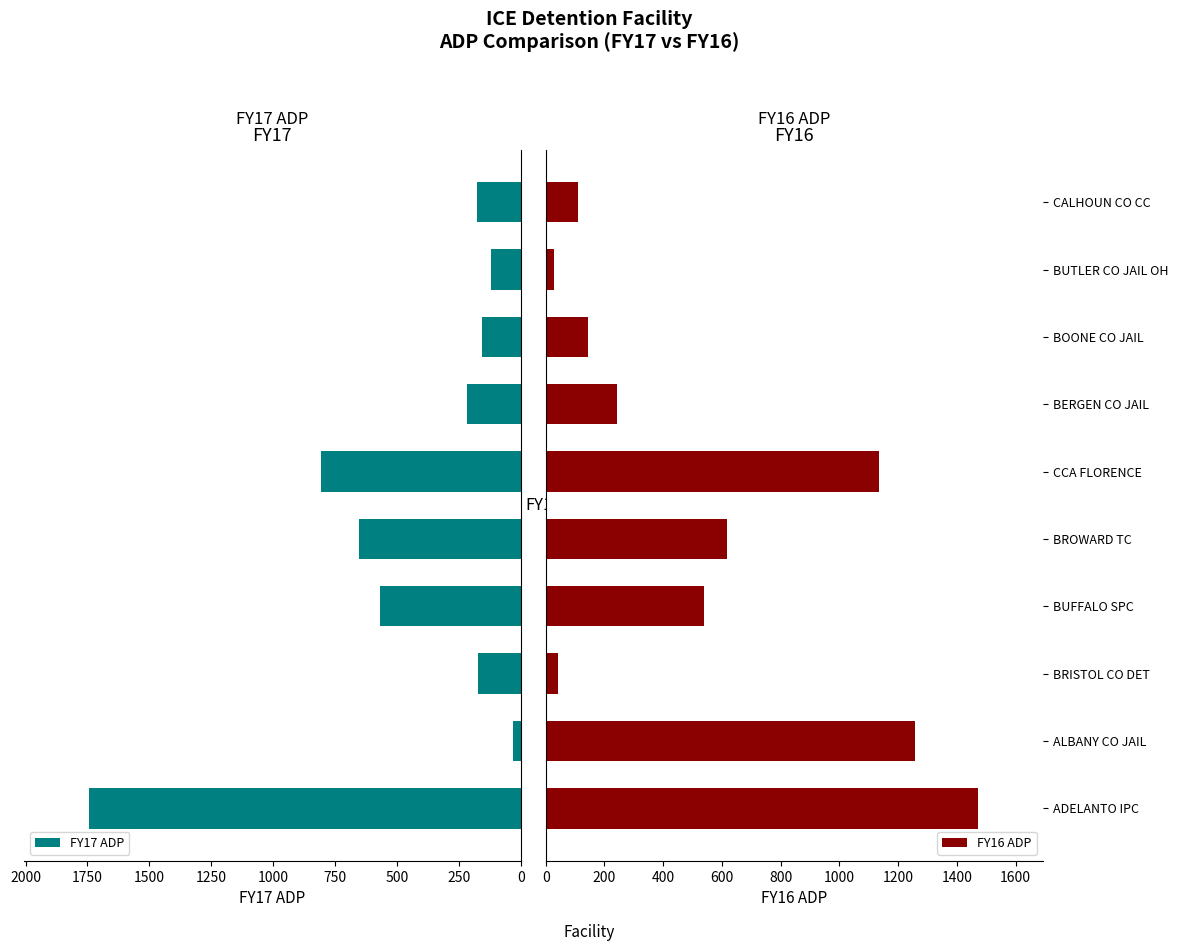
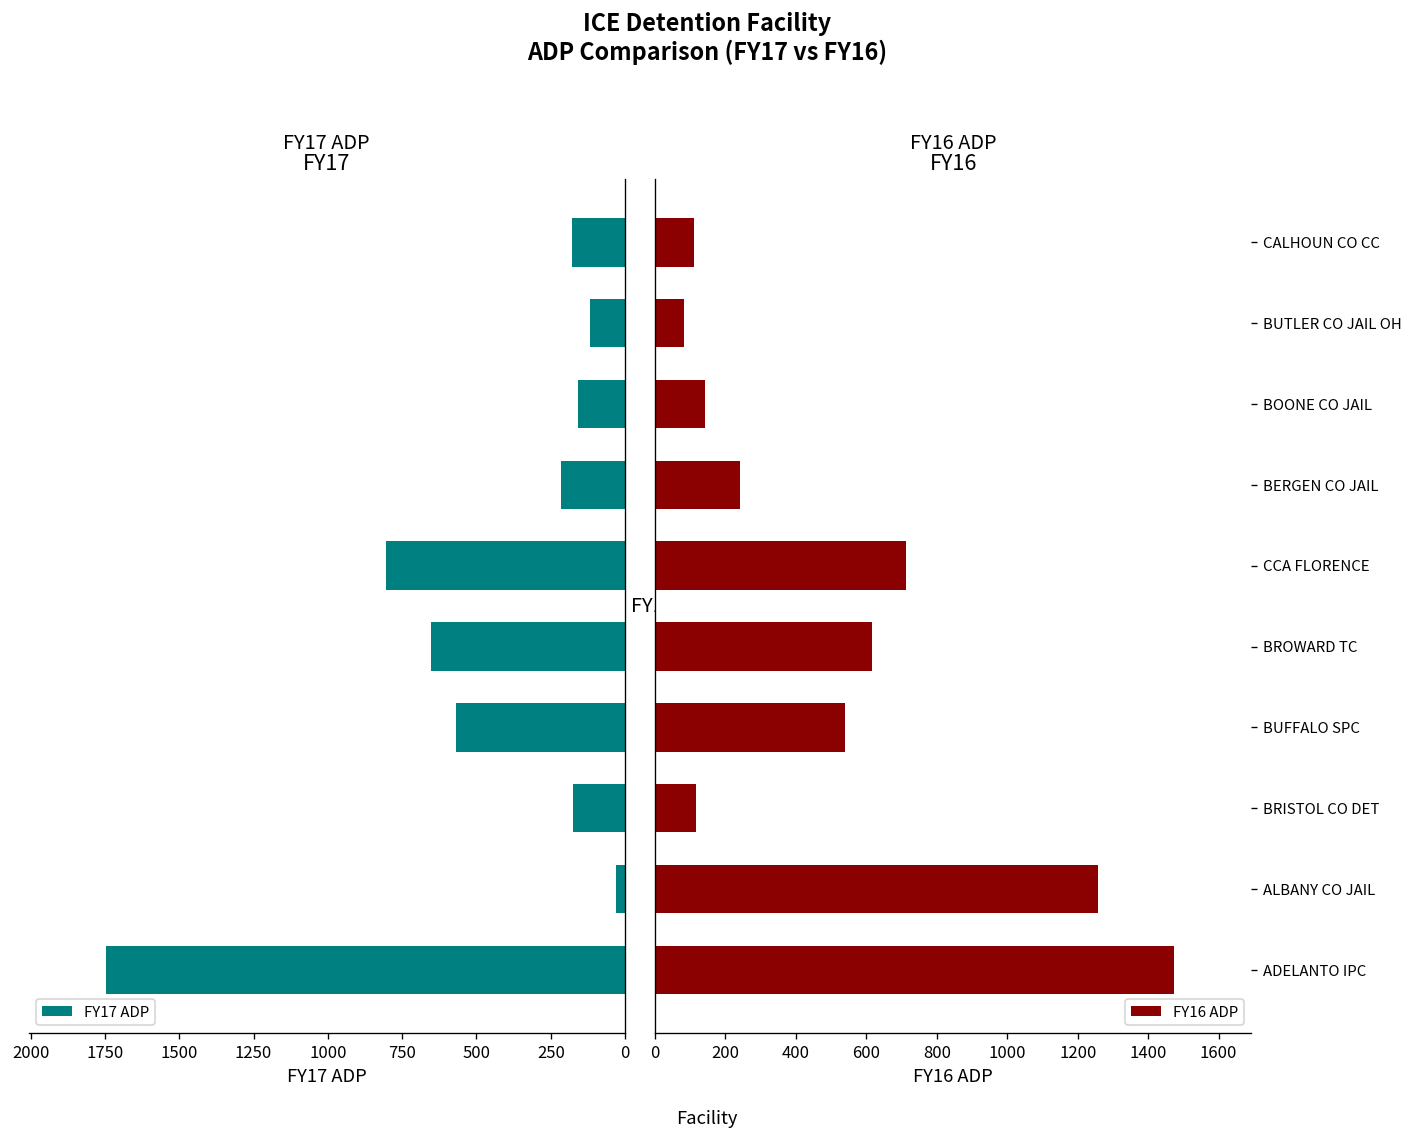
FY16, BUTLER CO JAIL OH: 30 -> 80
FY16, CCA FLORENCE: 1130 -> 710
FY16, BRISTOL CO DET: 40 -> 120
